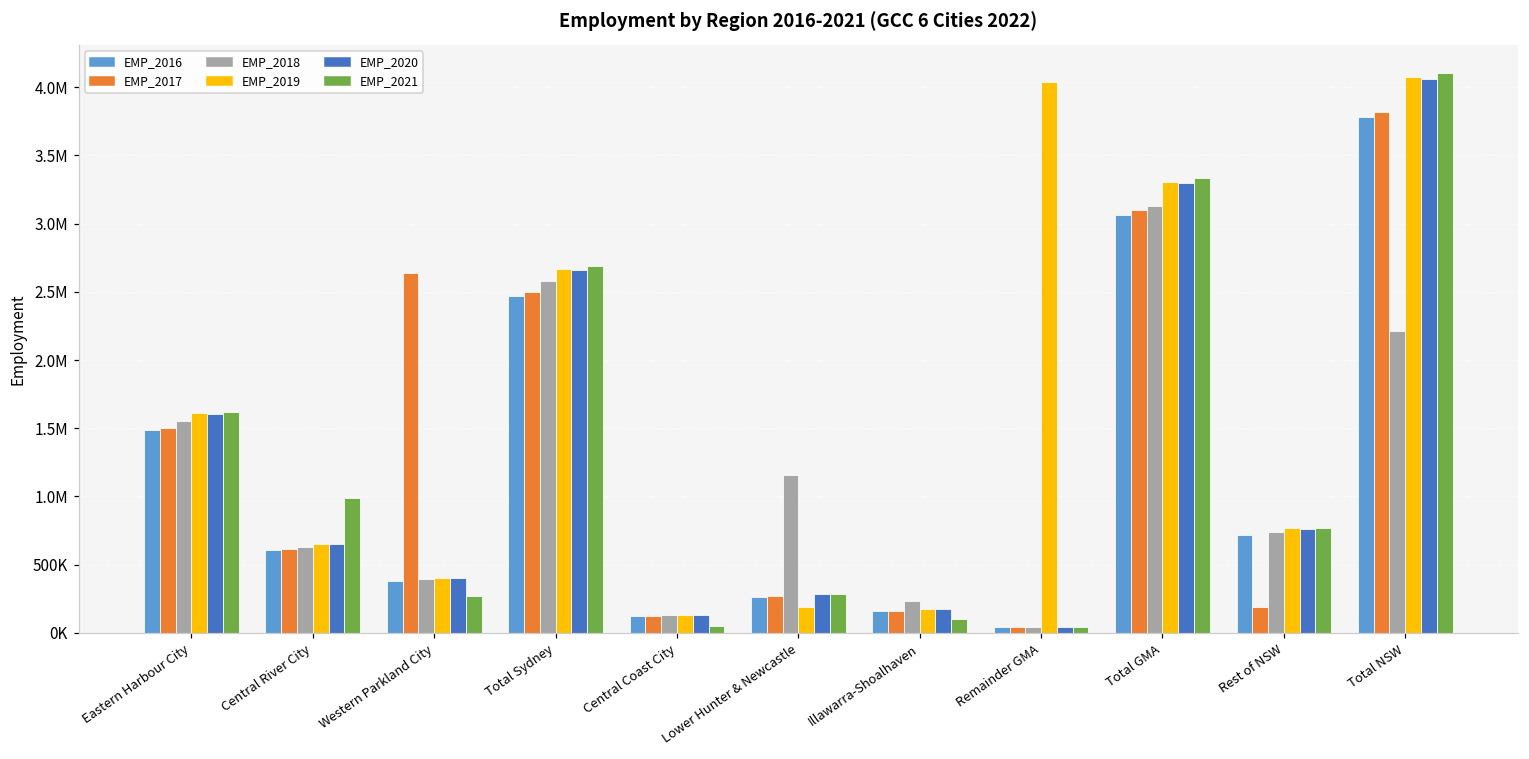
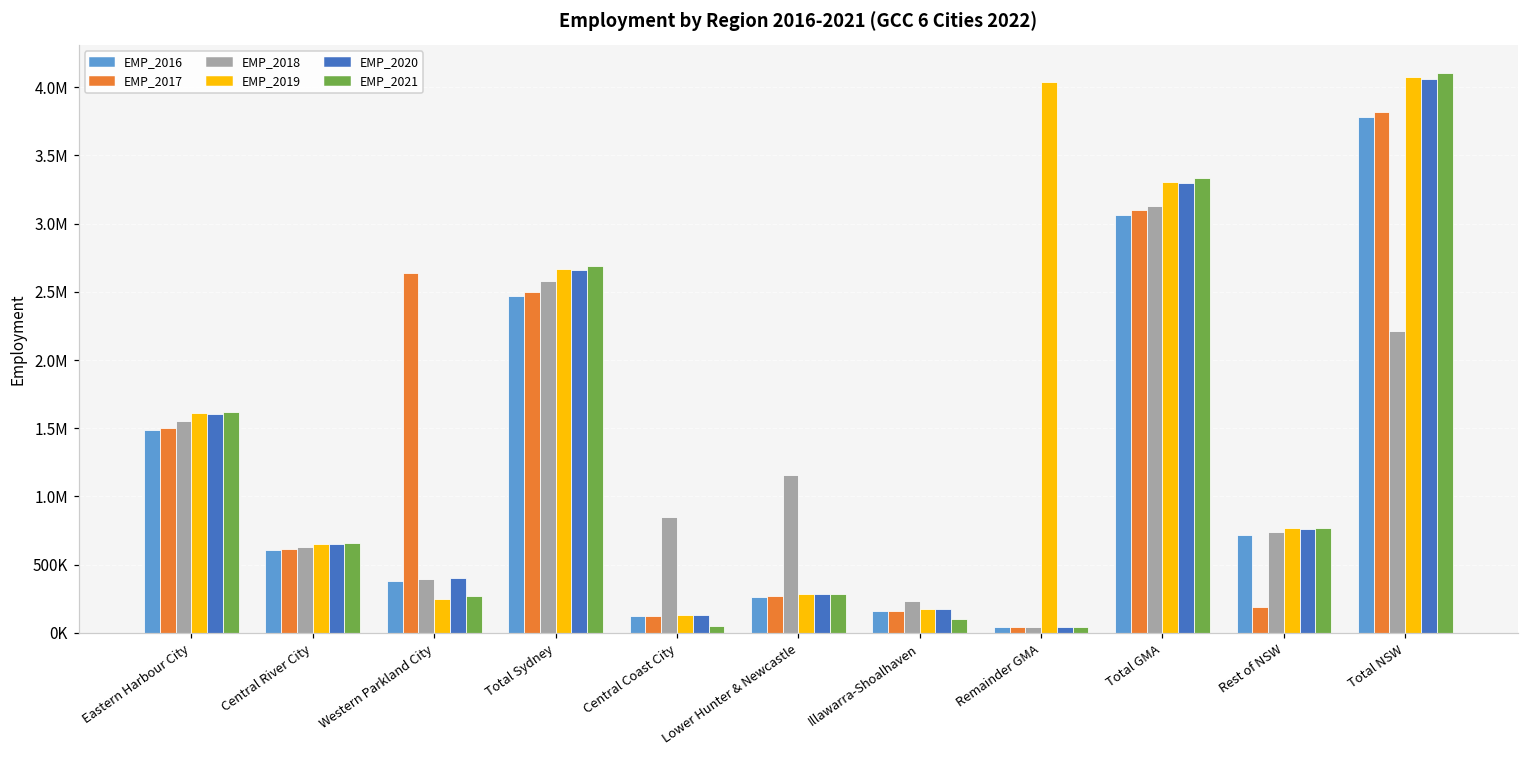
EMP_2021, Central River City: 990000 -> 660000
EMP_2019, Western Parkland City: 400000 -> 250000
EMP_2018, Central Coast City: 130000 -> 850000
EMP_2019, Lower Hunter & Newcastle: 190000 -> 290000
